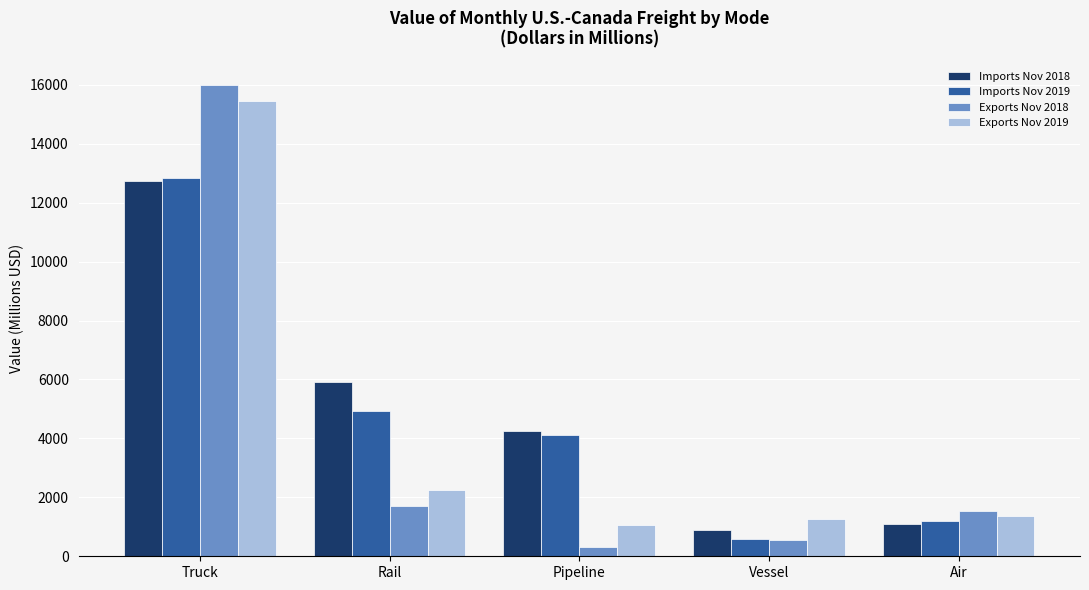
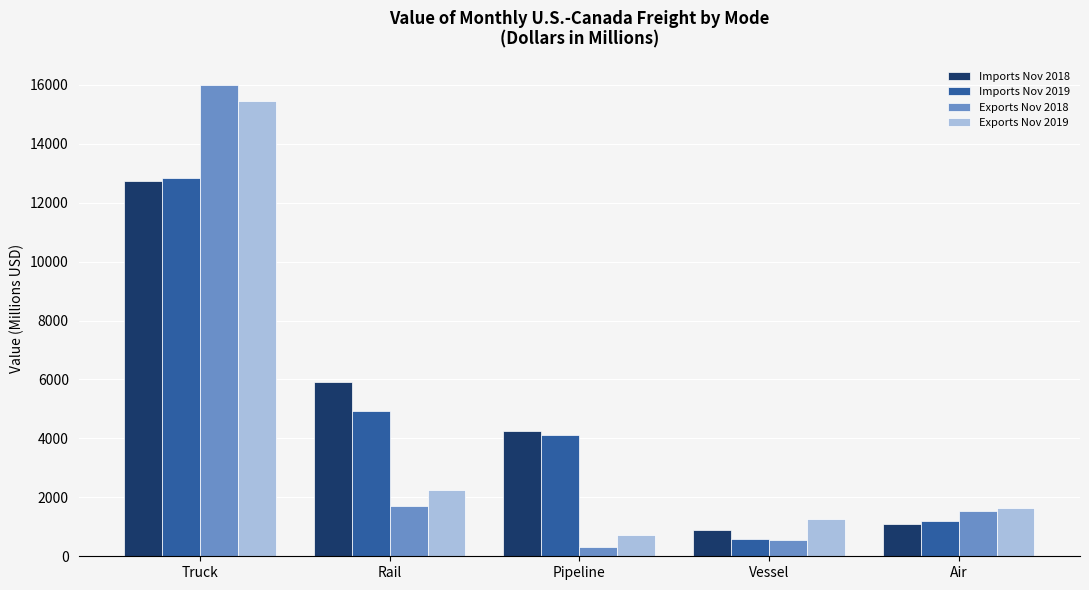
Exports Nov 2019, Pipeline: 1100 -> 700
Exports Nov 2019, Air: 1400 -> 1600
